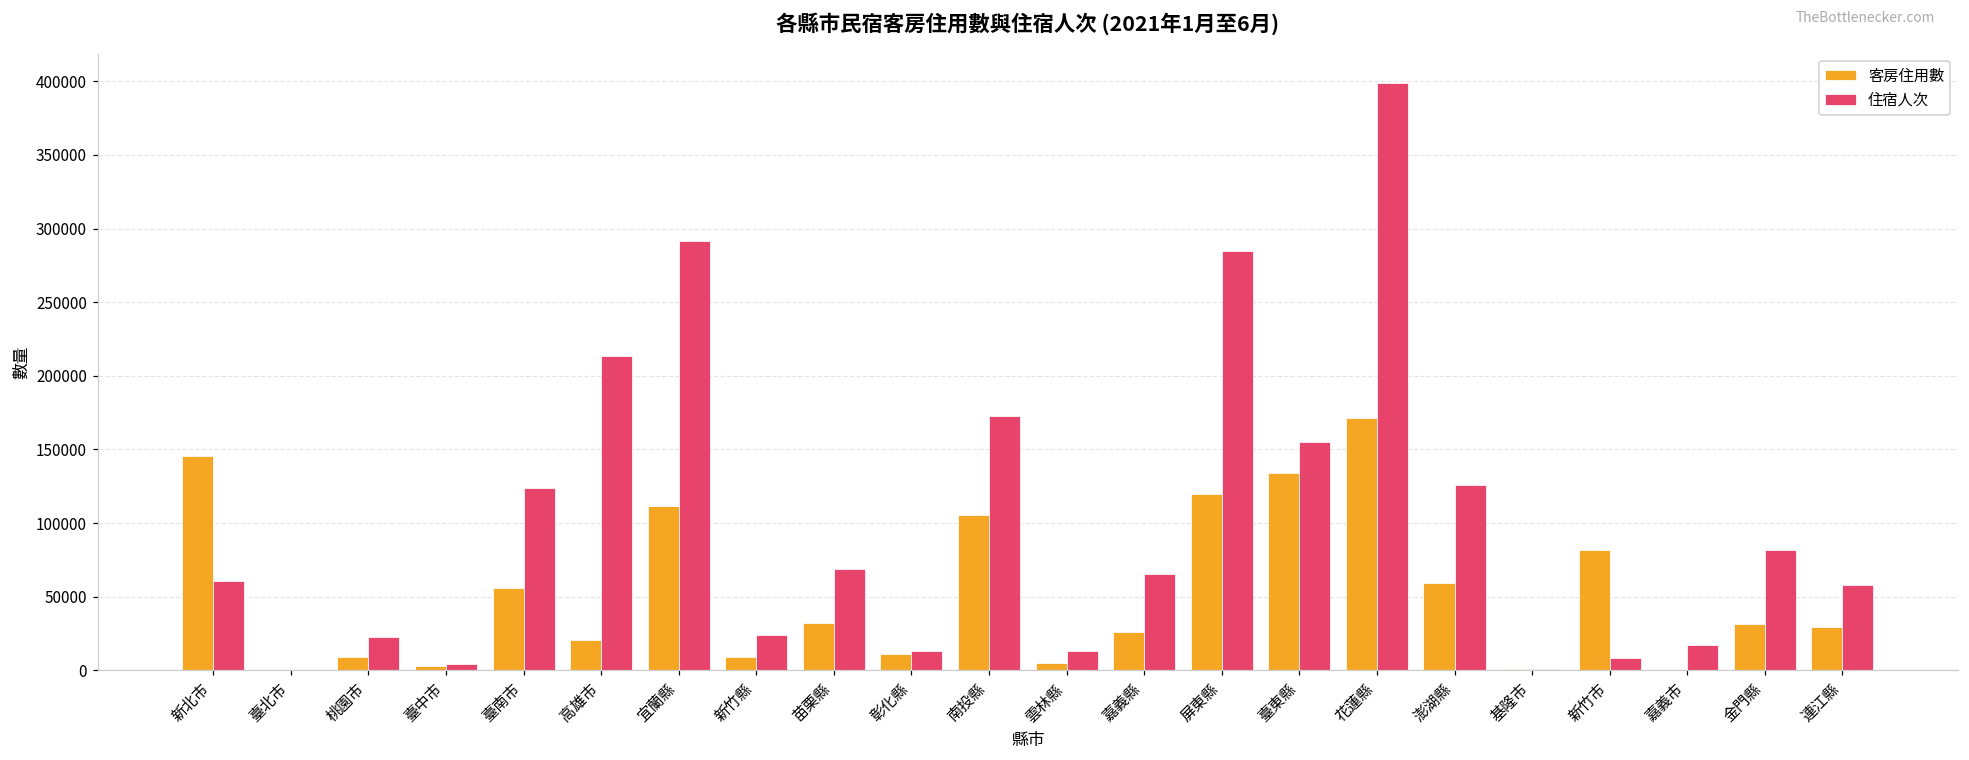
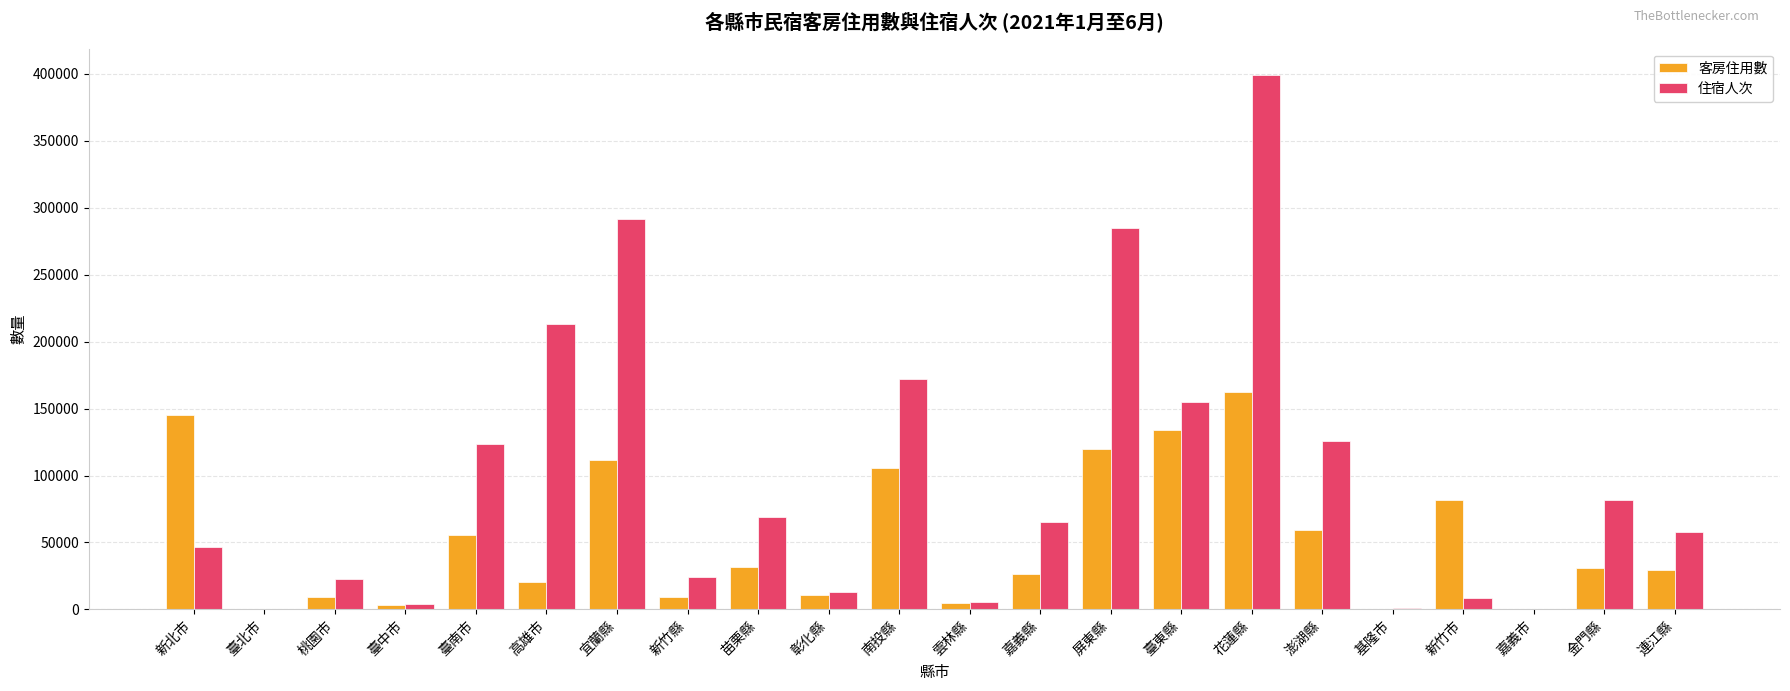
住宿人次, 新北市: 60000 -> 47000
住宿人次, 雲林縣: 13000 -> 5000
客房住用數, 花蓮縣: 171000 -> 163000
住宿人次, 嘉義市: 17000 -> 1000
